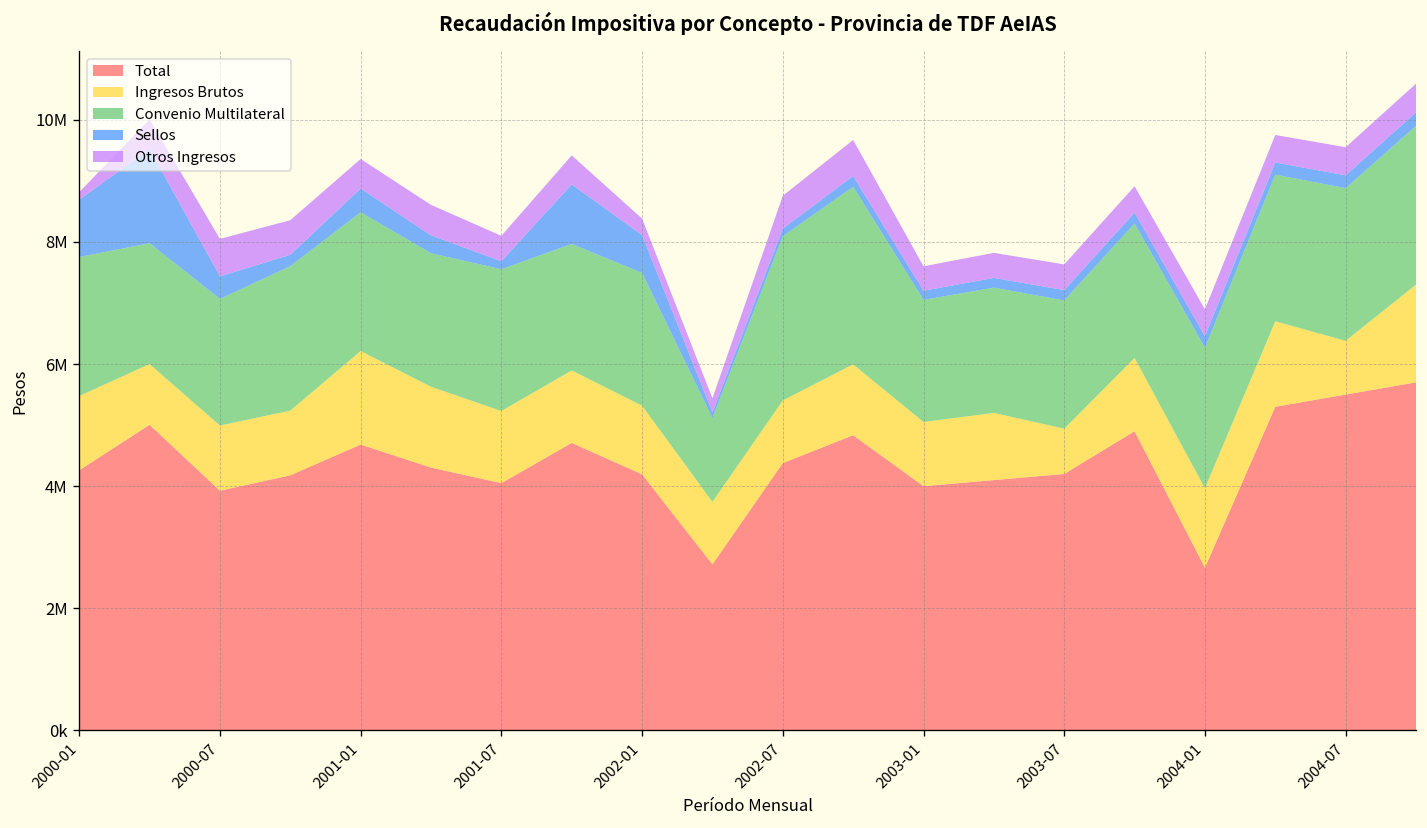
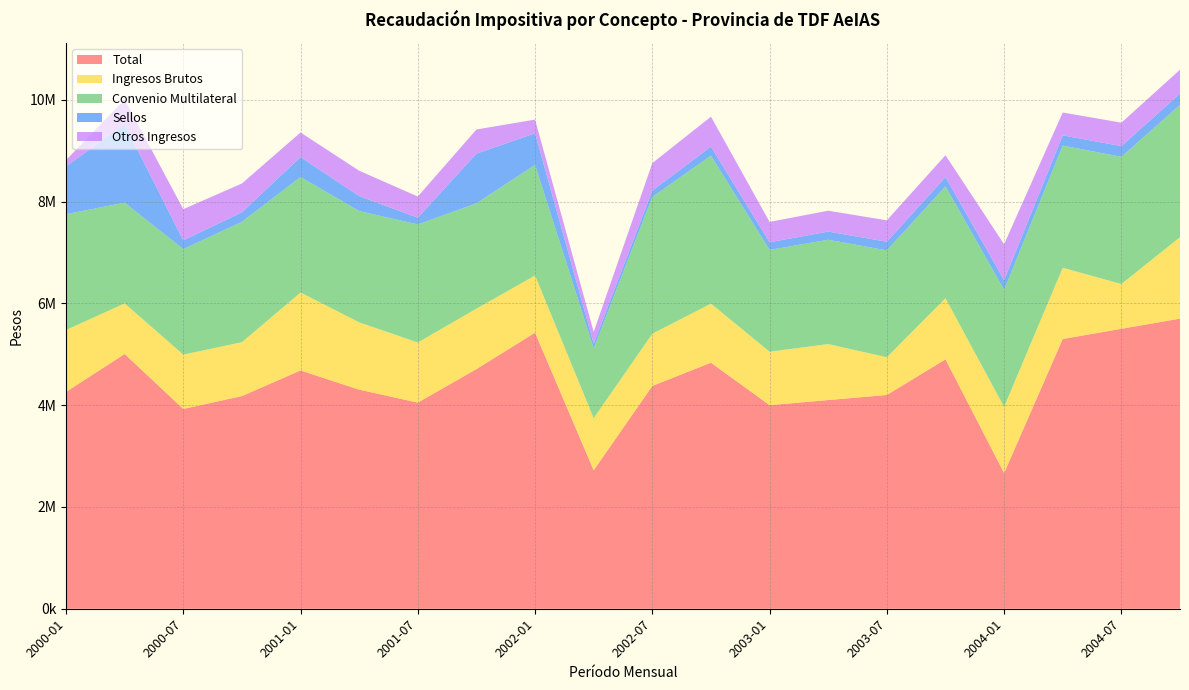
Sellos, 2000-07: 400000 -> 200000
Total, 2002-01: 4200000 -> 5400000
Otros Ingresos, 2004-01: 400000 -> 700000
